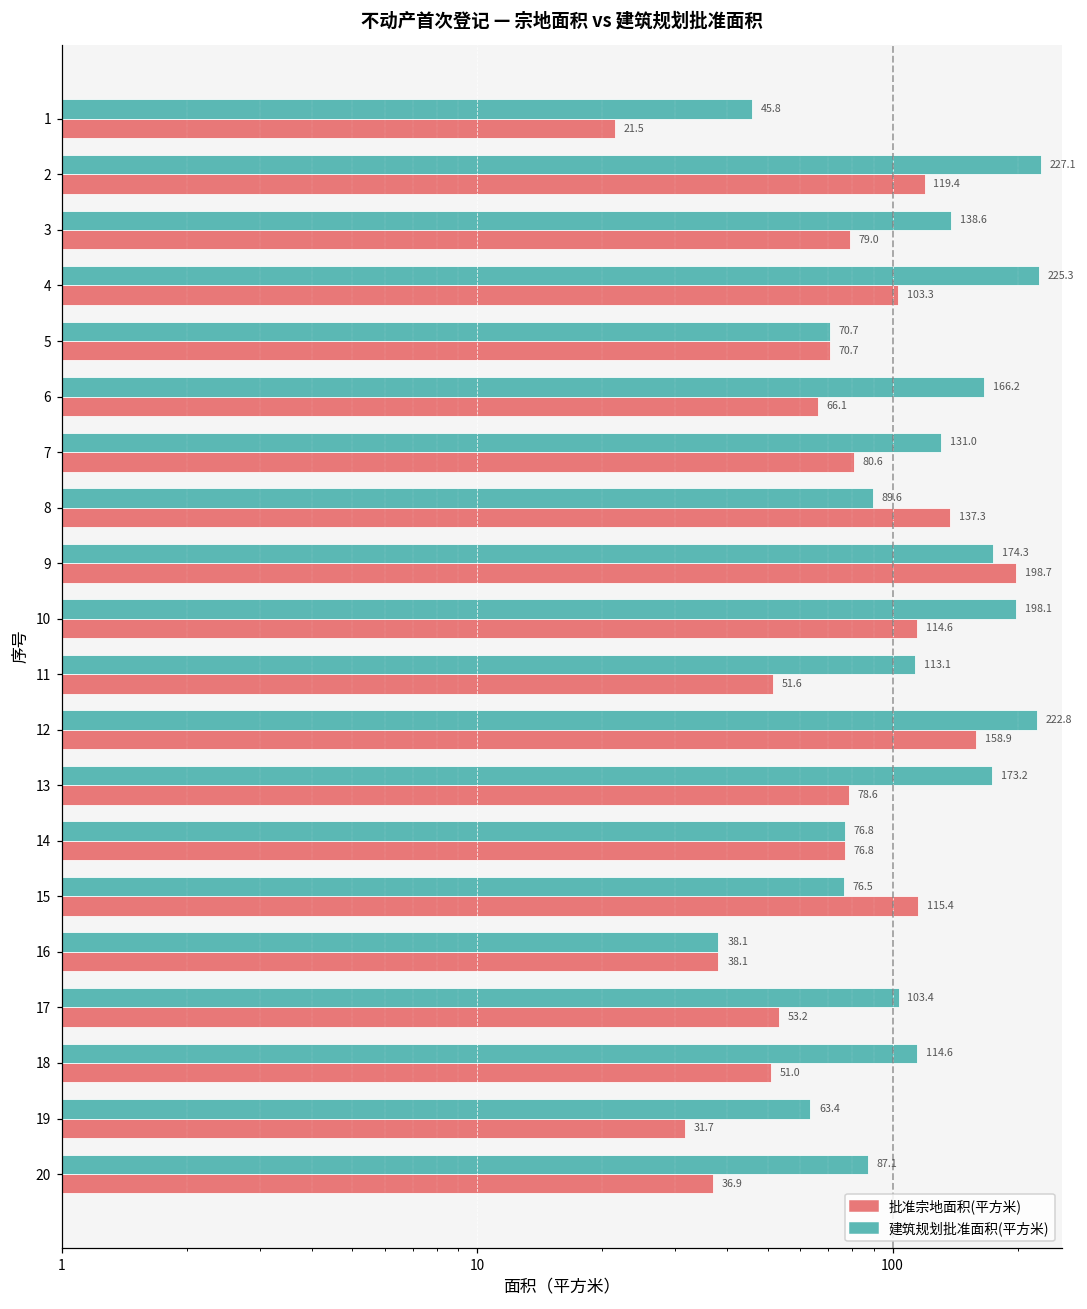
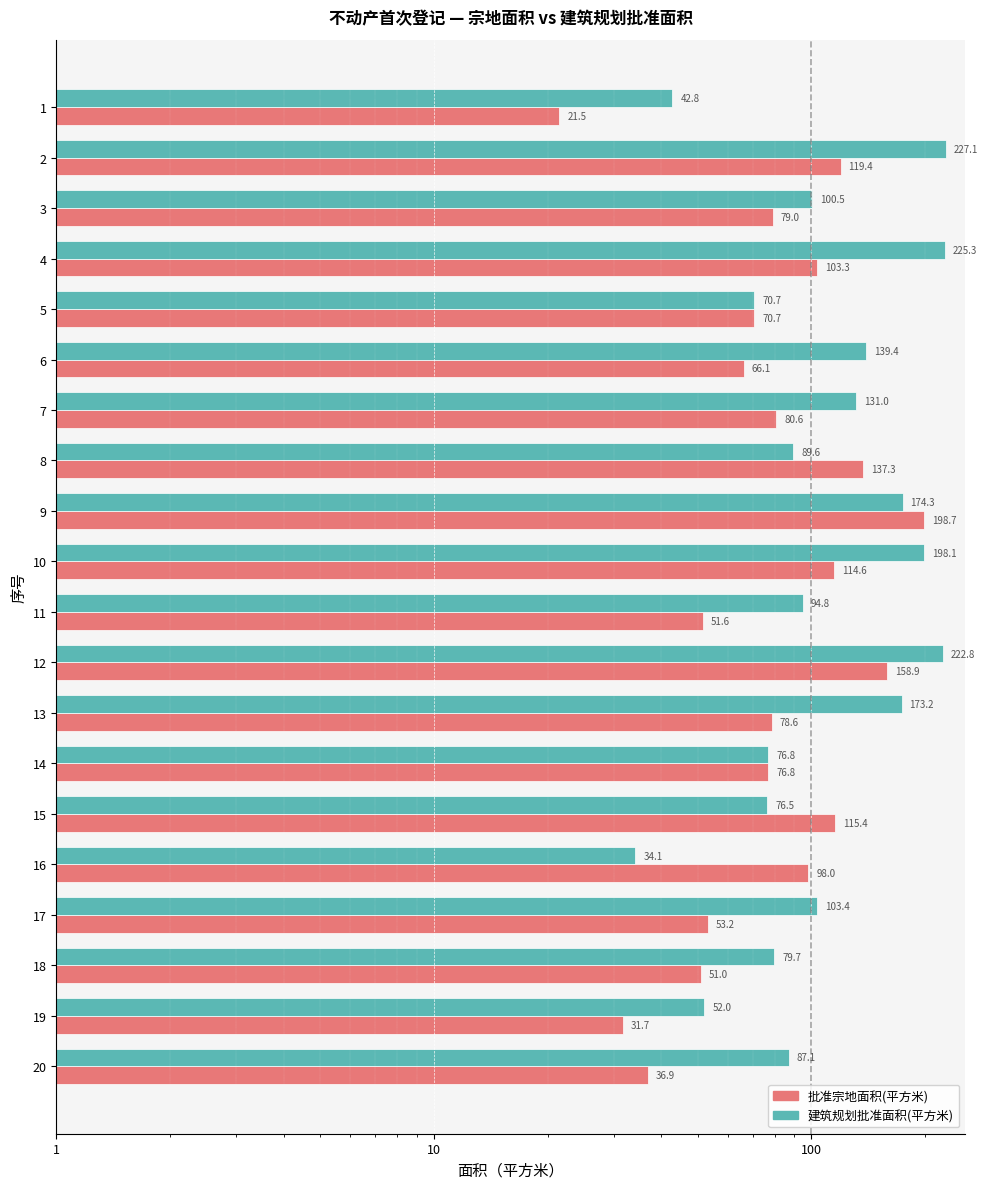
建筑规划批准面积(平方米), 1: 45.8 -> 42.8
建筑规划批准面积(平方米), 3: 138.6 -> 100.5
建筑规划批准面积(平方米), 6: 166.2 -> 139.4
建筑规划批准面积(平方米), 11: 113.1 -> 94.8
建筑规划批准面积(平方米), 16: 38.1 -> 34.1
批准宗地面积(平方米), 16: 38.1 -> 98.0
建筑规划批准面积(平方米), 18: 114.6 -> 79.7
建筑规划批准面积(平方米), 19: 63.4 -> 52.0
